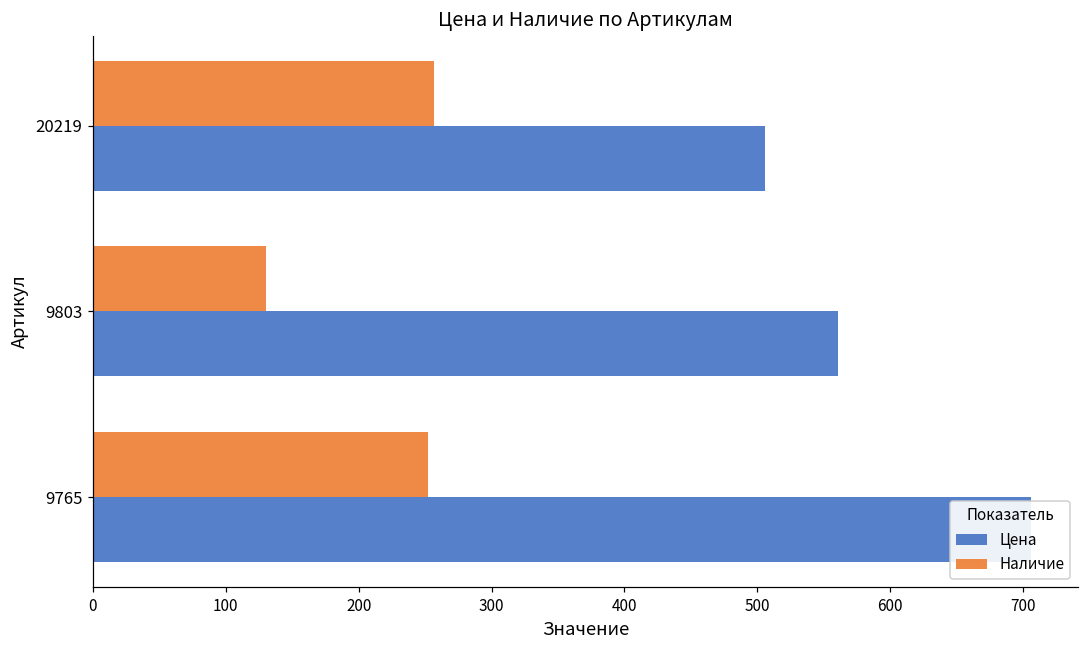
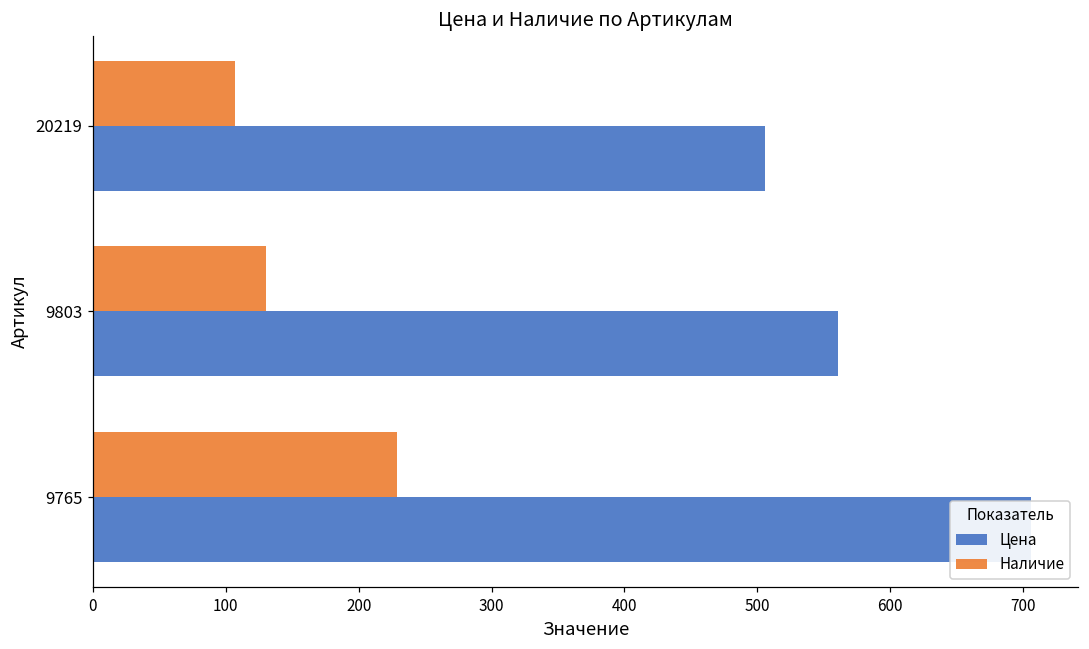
Наличие, 20219: 257 -> 107
Наличие, 9765: 252 -> 229
